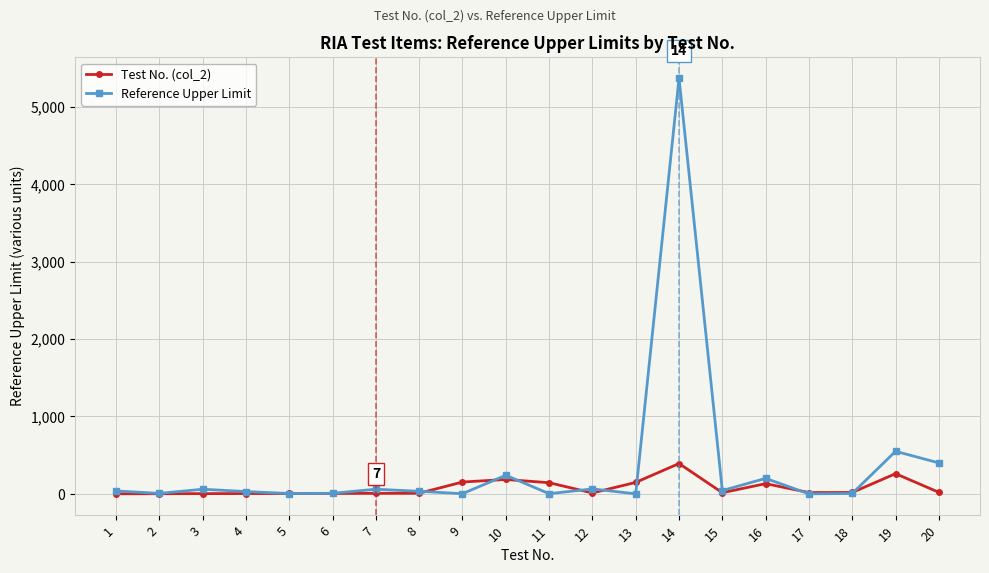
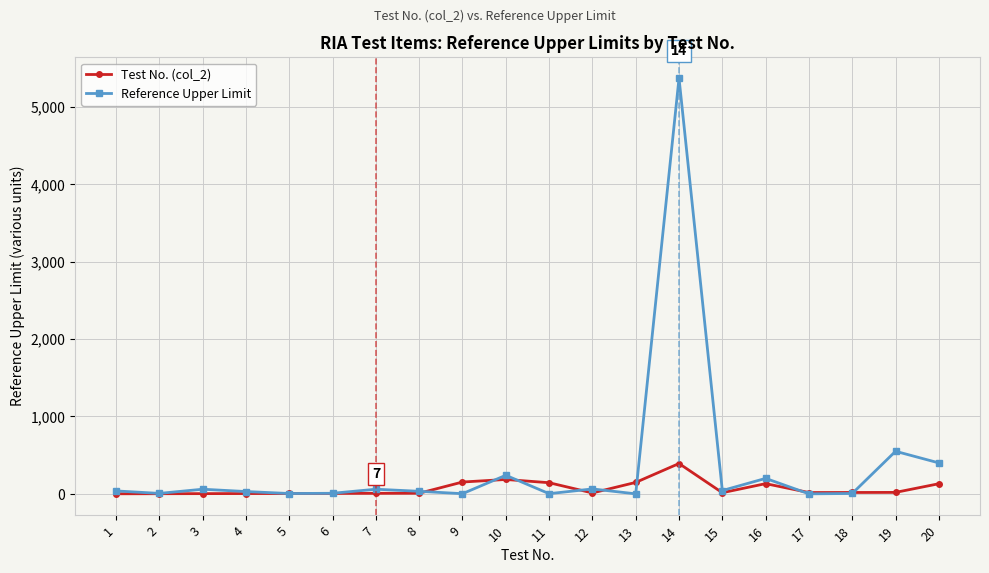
Test No. (col_2), 19: 300 -> 0
Test No. (col_2), 20: 0 -> 100
